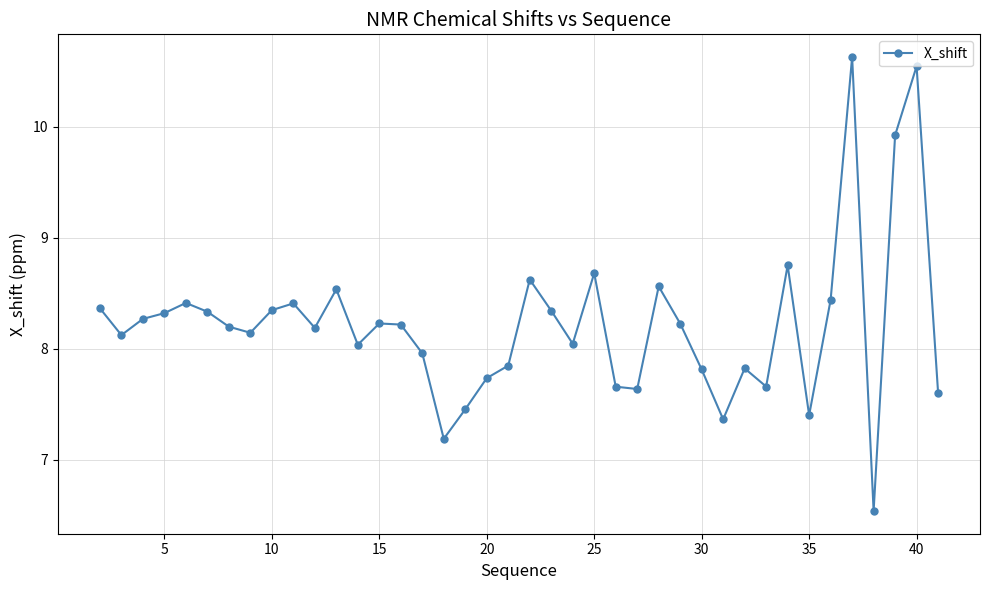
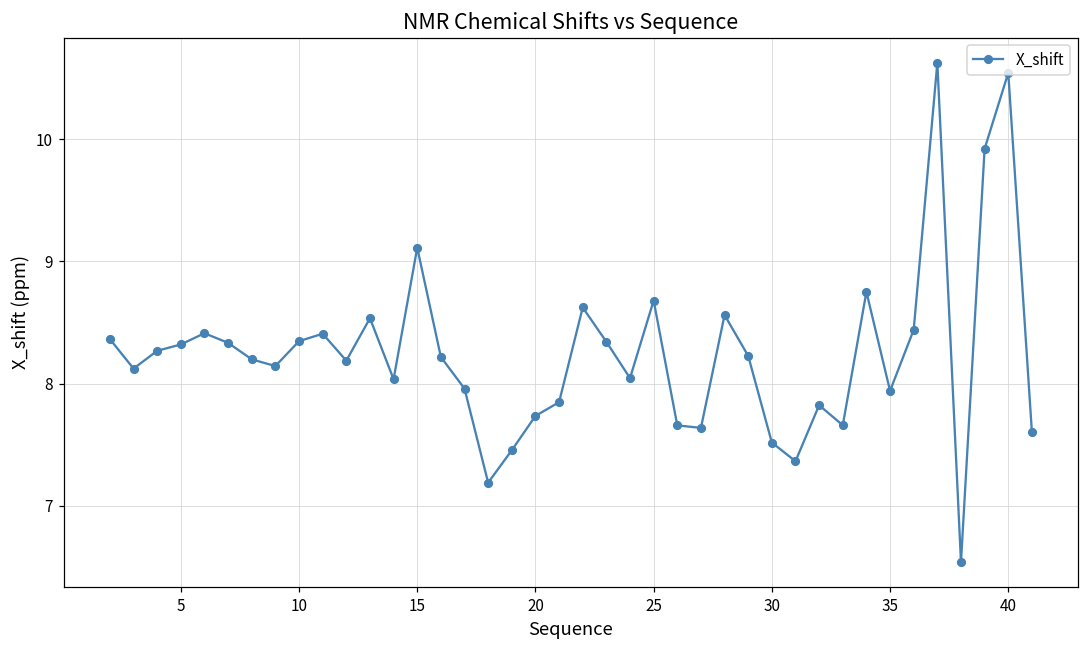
15: 8.23 -> 9.11
30: 7.81 -> 7.52
35: 7.40 -> 7.94
